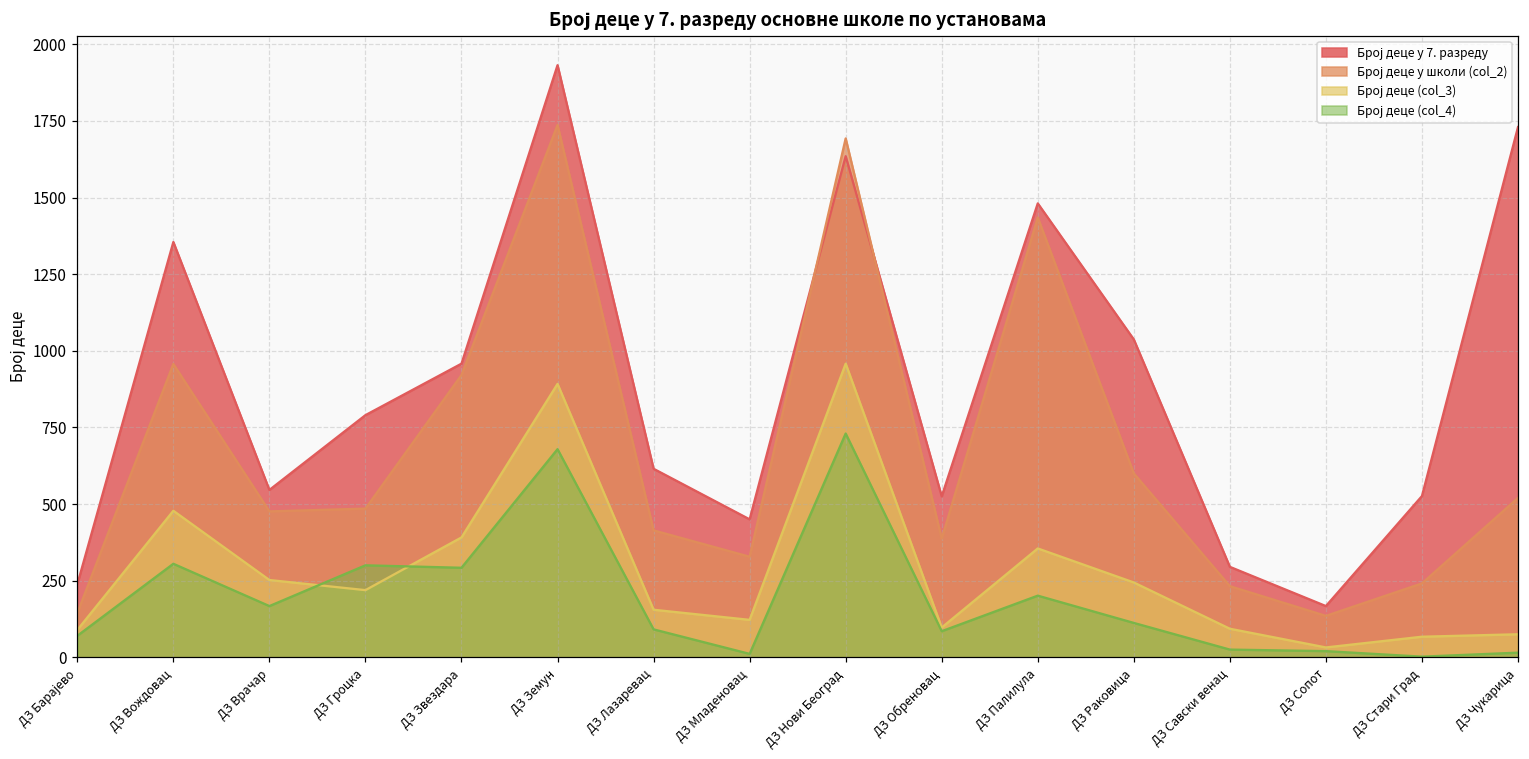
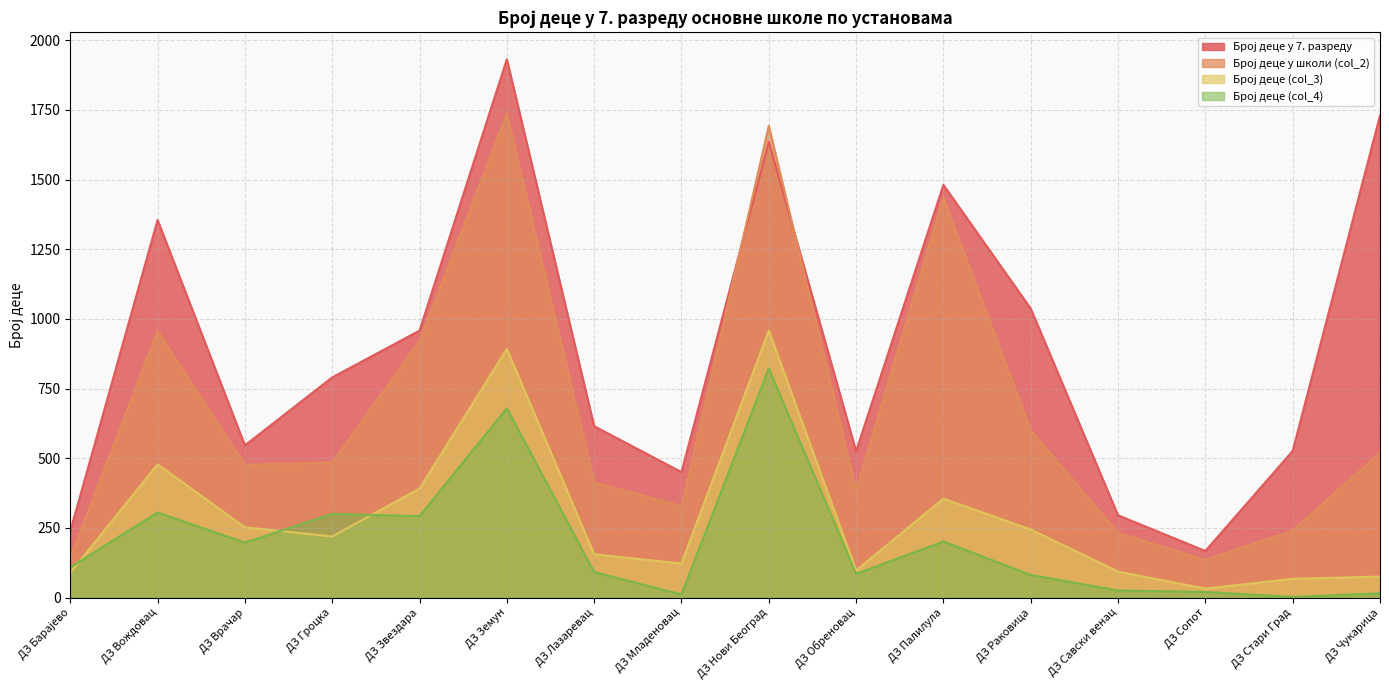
Број деце (col_4), ДЗ Барајево: 70 -> 110
Број деце (col_4), ДЗ Врачар: 170 -> 200
Број деце (col_4), ДЗ Нови Београд: 730 -> 820
Број деце (col_4), ДЗ Раковица: 110 -> 80
